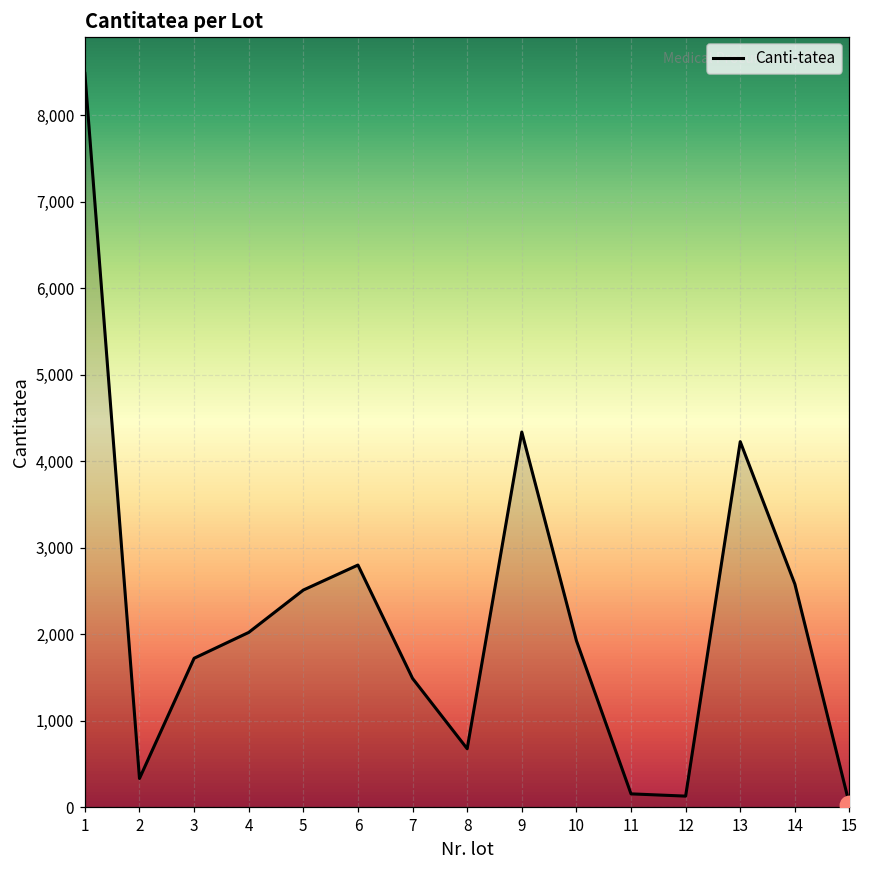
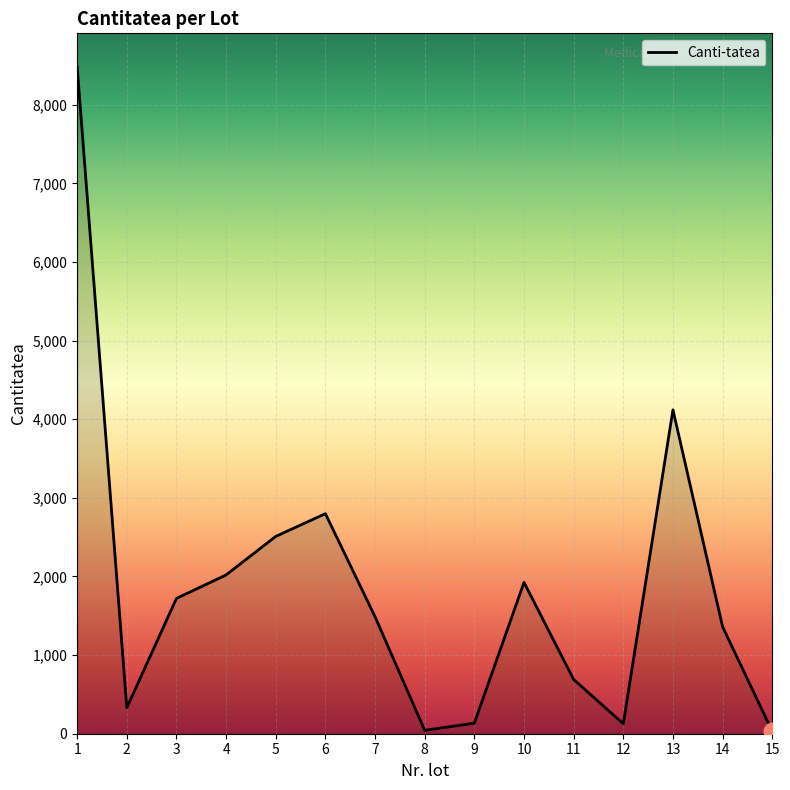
Canti-tatea, 8: 700 -> 0
Canti-tatea, 9: 4,300 -> 100
Canti-tatea, 11: 200 -> 700
Canti-tatea, 13: 4,200 -> 4,100
Canti-tatea, 14: 2,600 -> 1,400
